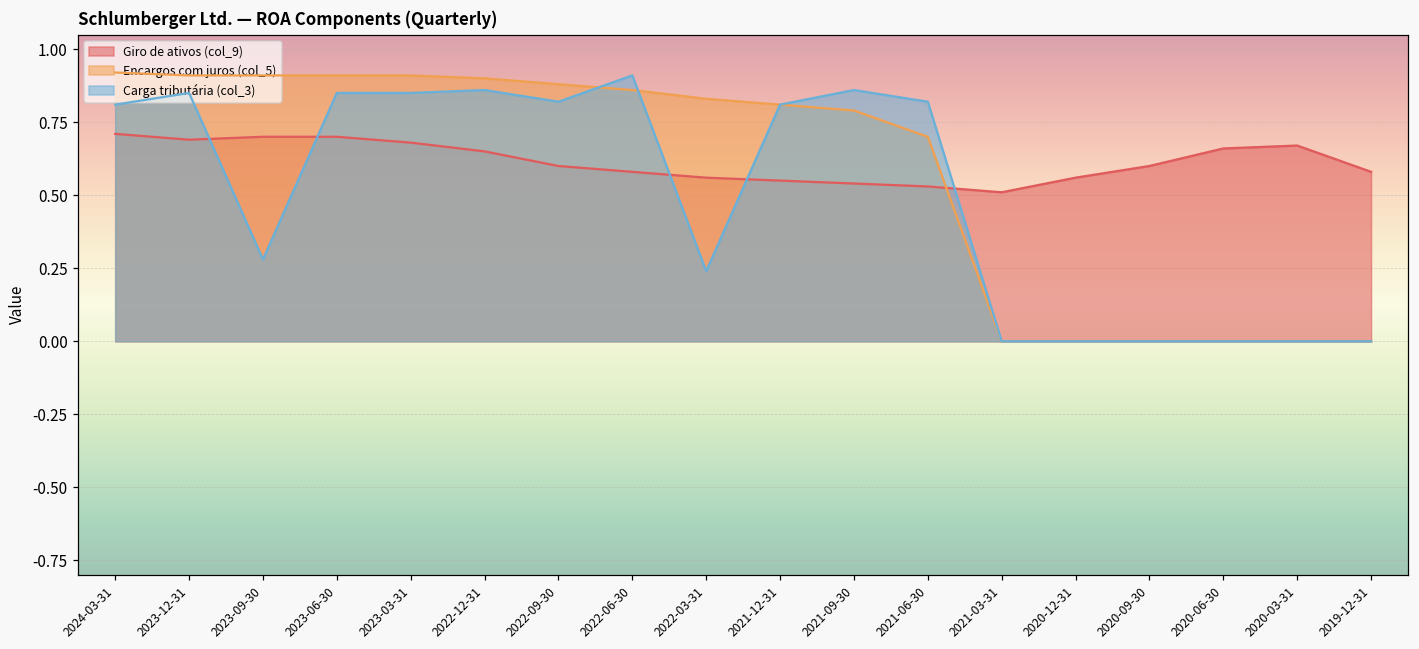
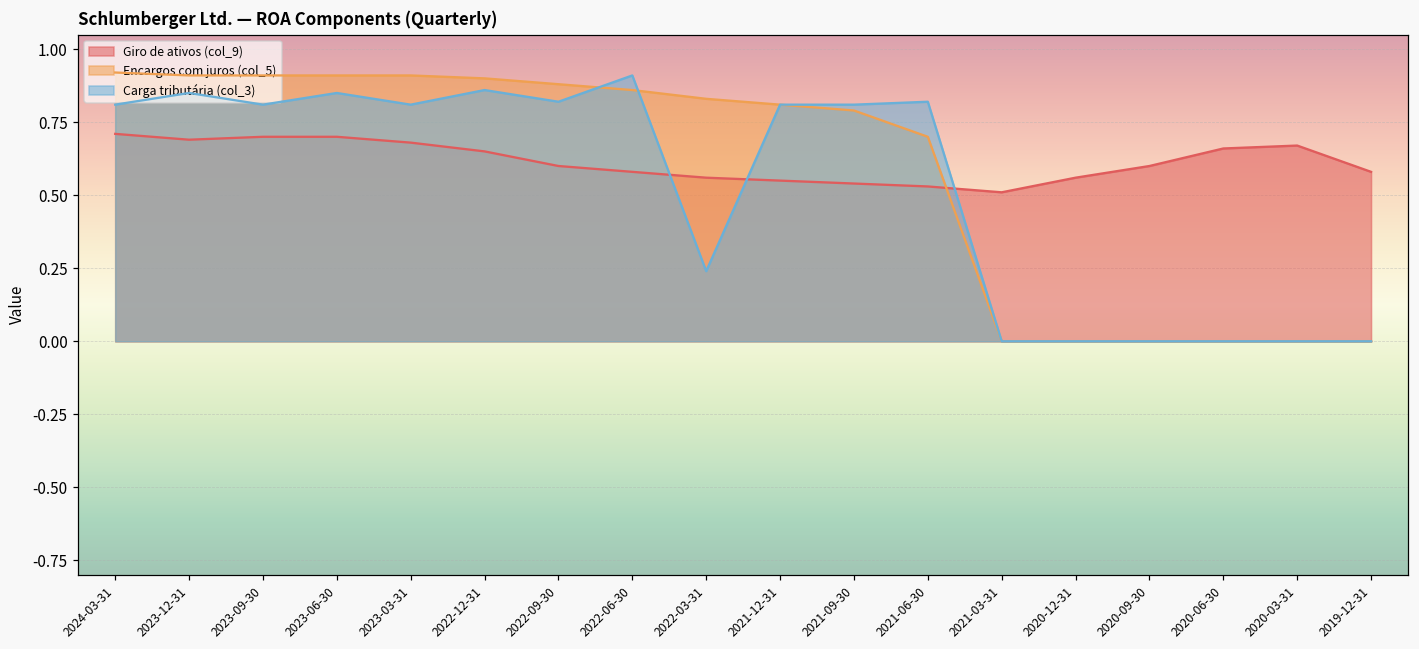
Carga tributária (col_3), 2023-09-30: 0.28 -> 0.81
Carga tributária (col_3), 2023-03-31: 0.85 -> 0.81
Carga tributária (col_3), 2021-09-30: 0.86 -> 0.81
